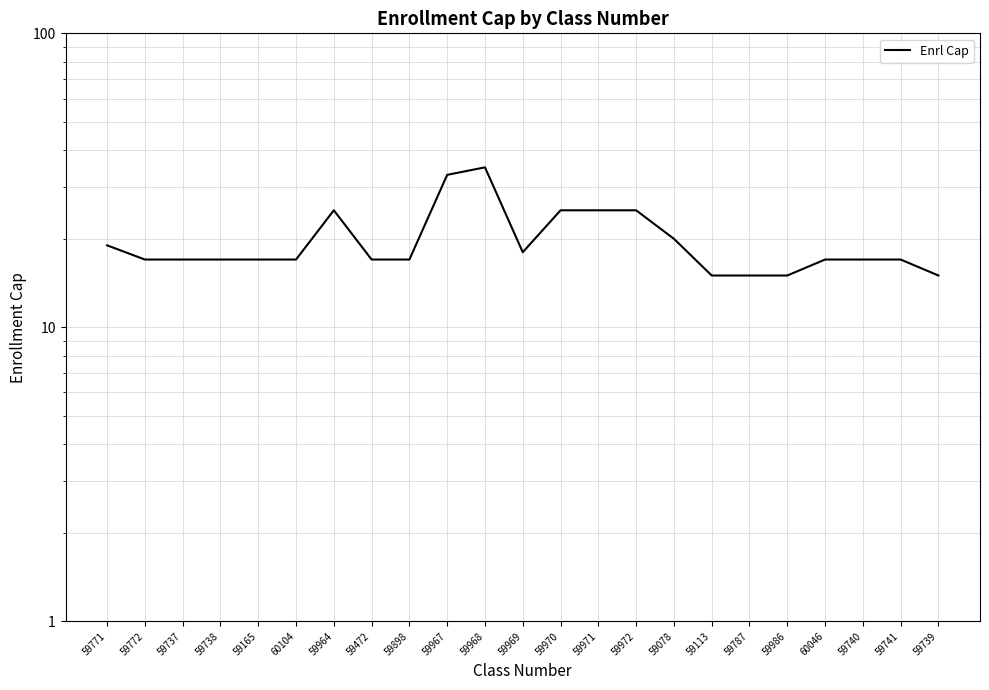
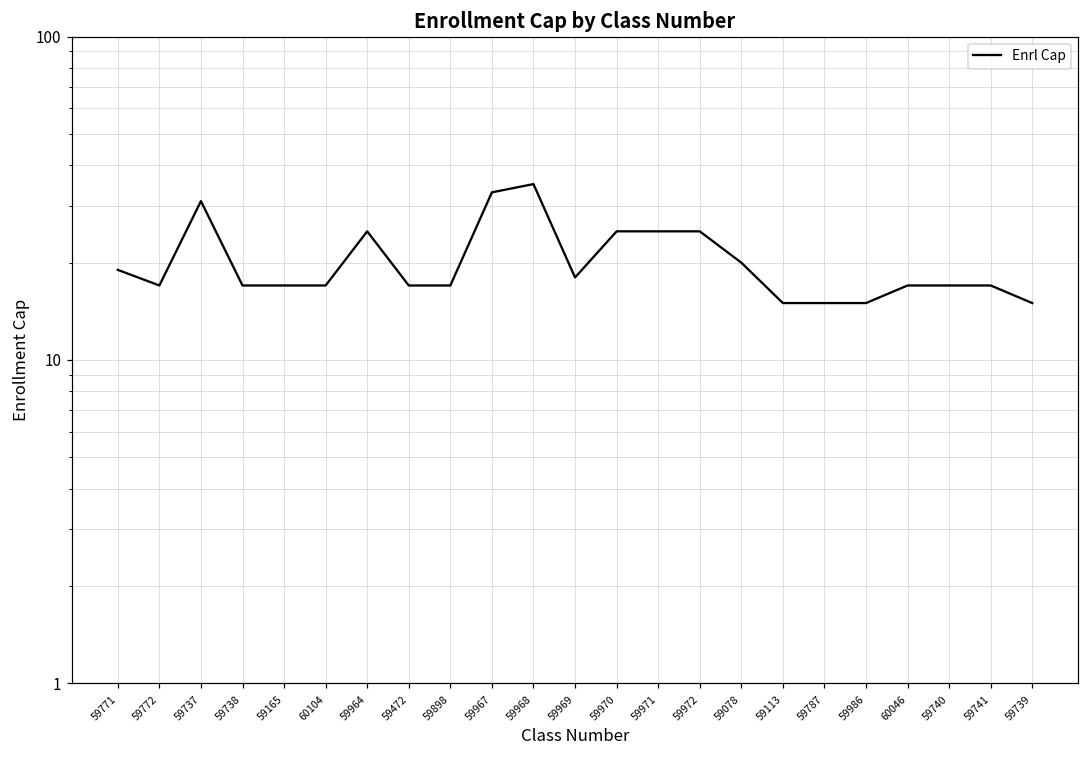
59737: 17 -> 31
